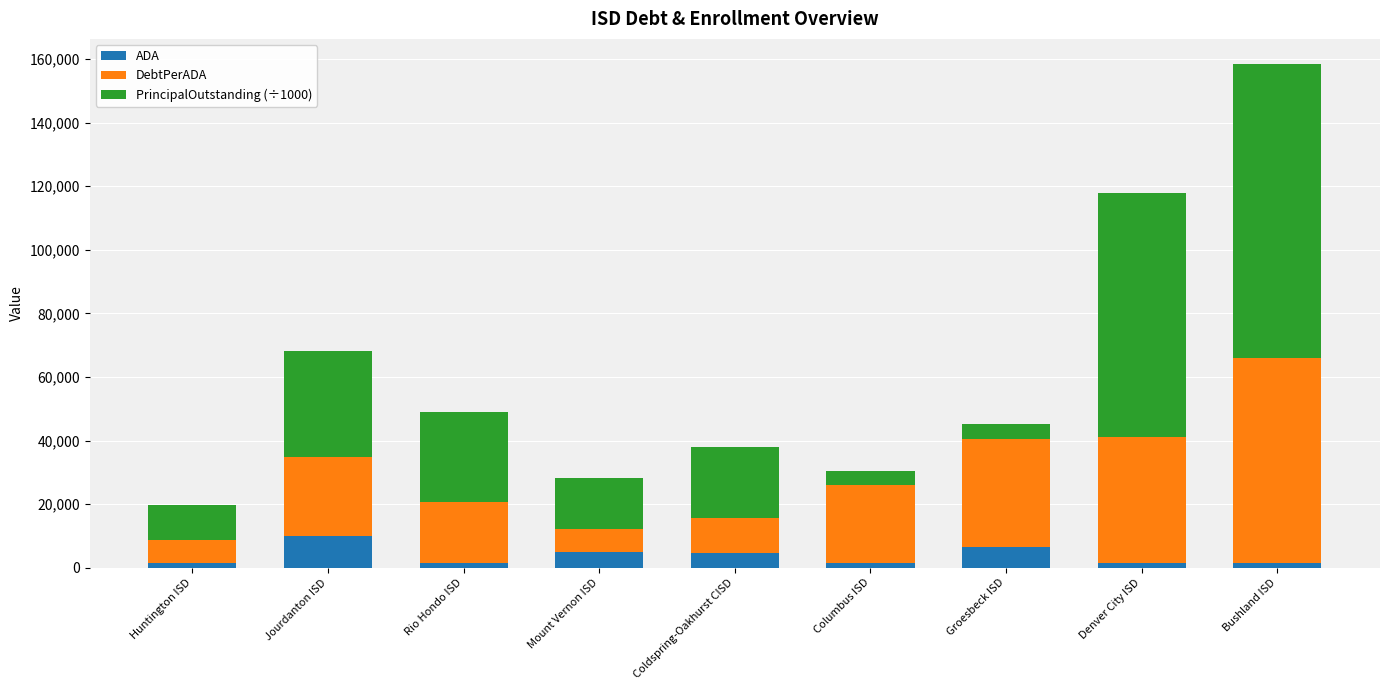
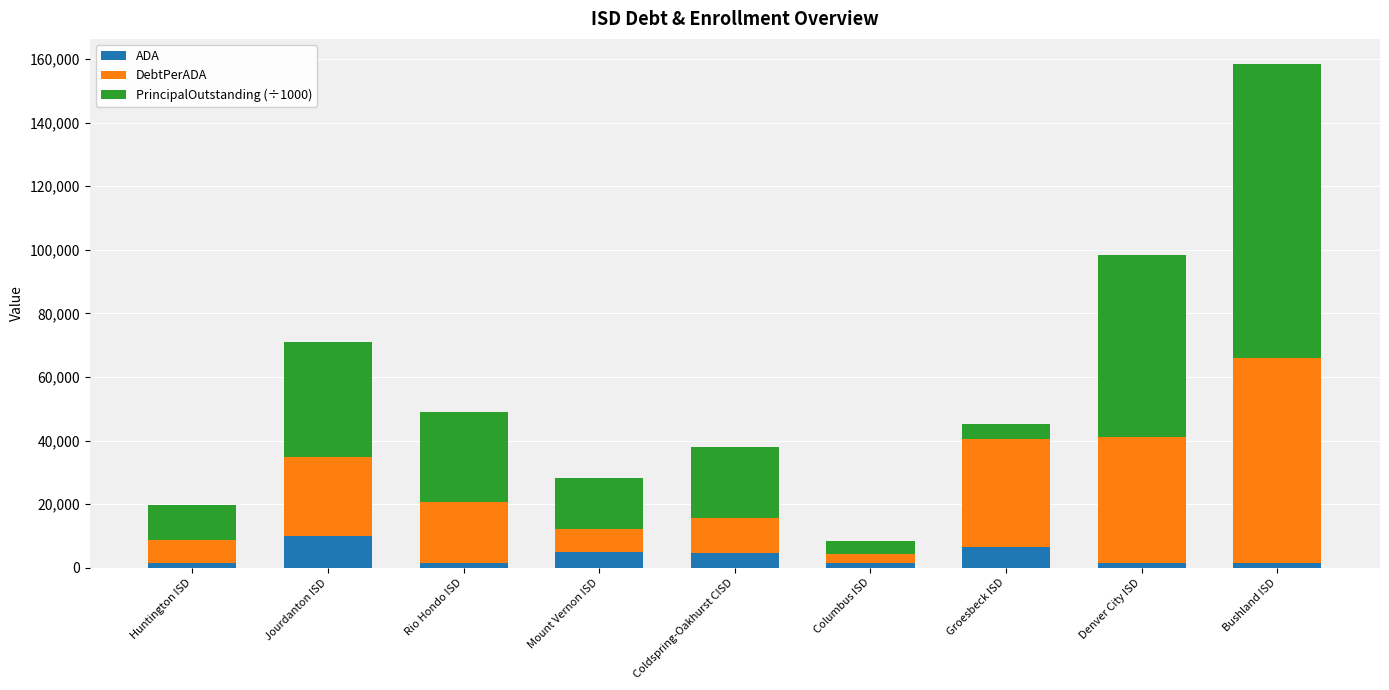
PrincipalOutstanding (÷1000), Jourdanton ISD: 33,000 -> 36,000
DebtPerADA, Columbus ISD: 25,000 -> 3,000
PrincipalOutstanding (÷1000), Denver City ISD: 77,000 -> 57,000
